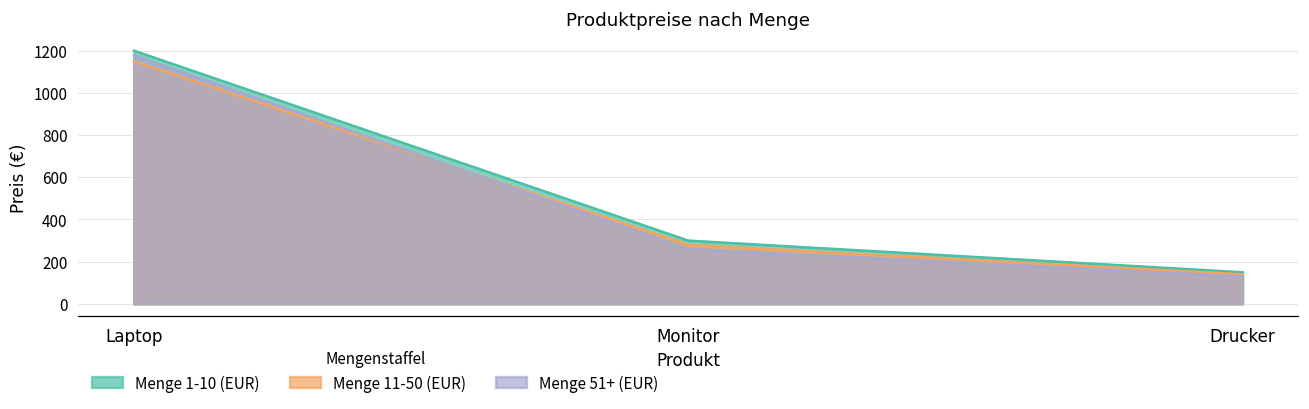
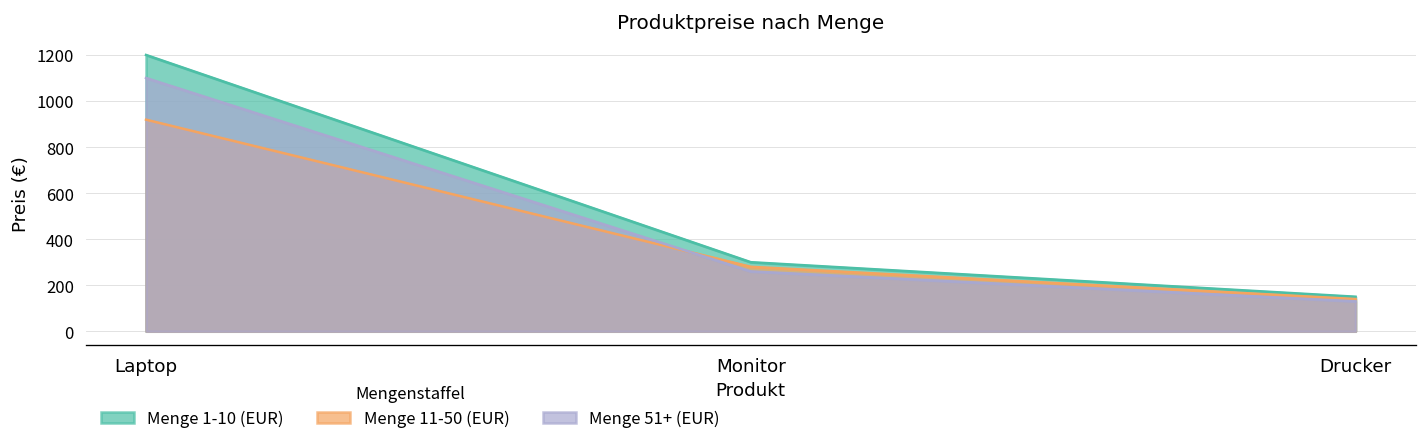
Menge 11-50 (EUR), Laptop: 1150 -> 920
Menge 51+ (EUR), Laptop: 1180 -> 1100
